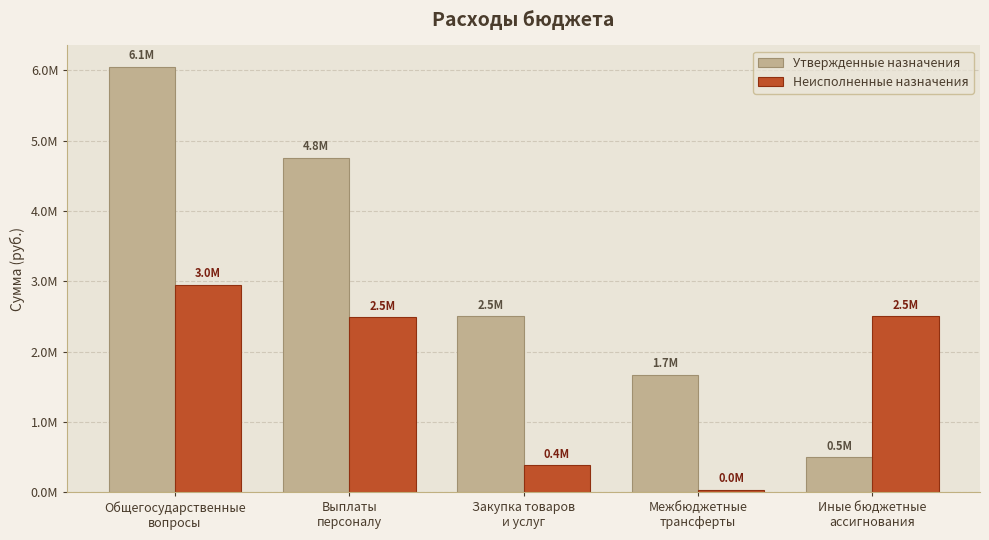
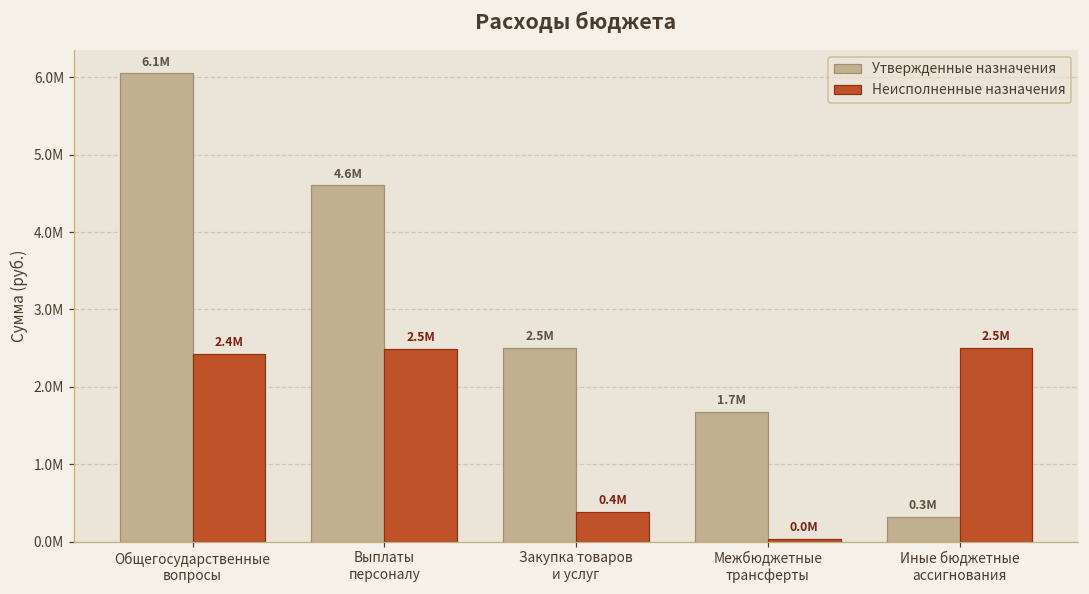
Неисполненные назначения, Общегосударственные вопросы: 3.0M -> 2.4M
Утвержденные назначения, Выплаты персоналу: 4.8M -> 4.6M
Утвержденные назначения, Иные бюджетные ассигнования: 0.5M -> 0.3M
